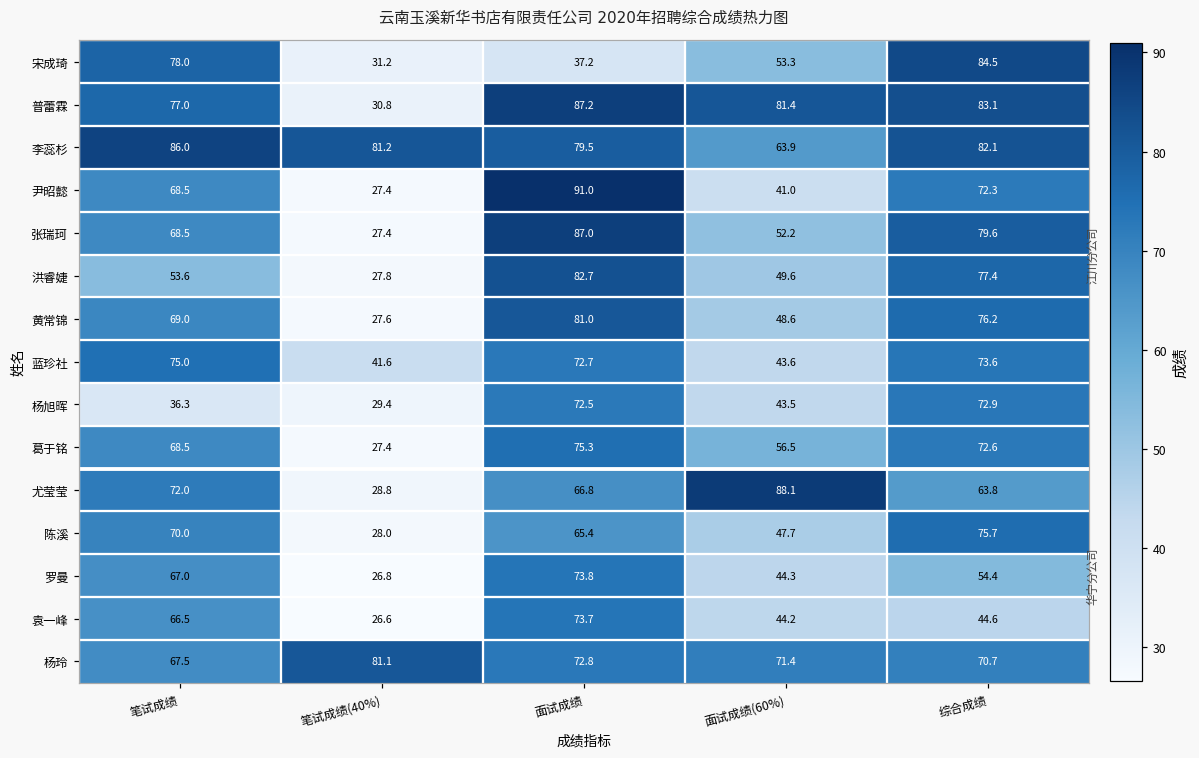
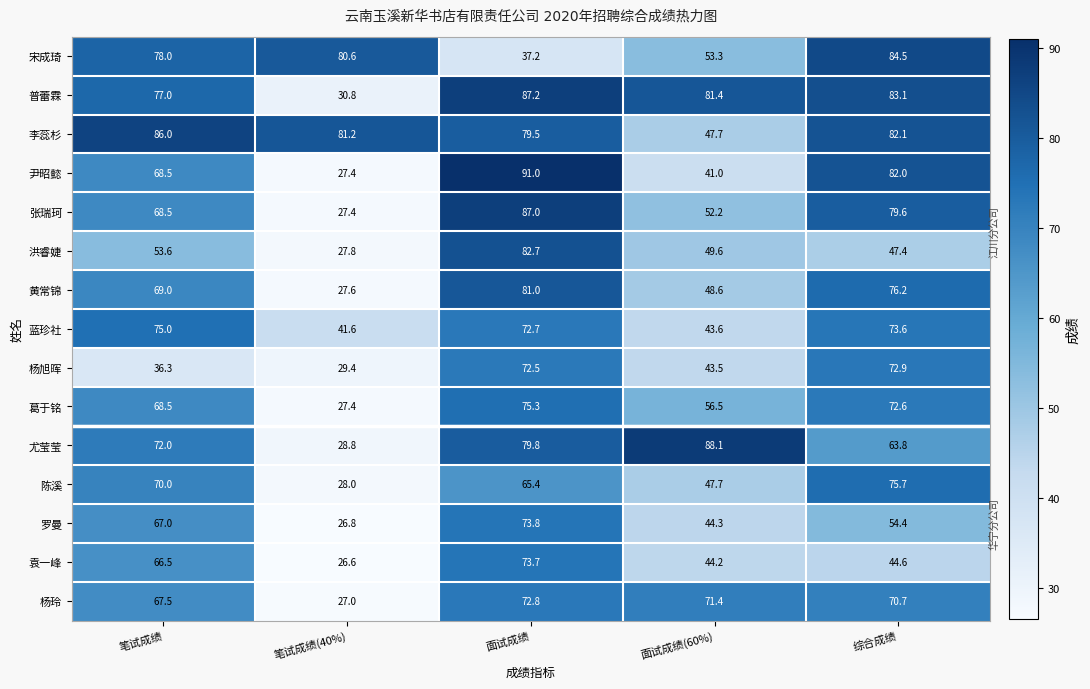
宋成琦, 笔试成绩(40%): 31.2 -> 80.6
李蕊杉, 面试成绩(60%): 63.9 -> 47.7
尹昭懿, 综合成绩: 72.3 -> 82.0
洪睿婕, 综合成绩: 77.4 -> 47.4
尤莹莹, 面试成绩: 66.8 -> 79.8
杨玲, 笔试成绩(40%): 81.1 -> 27.0
